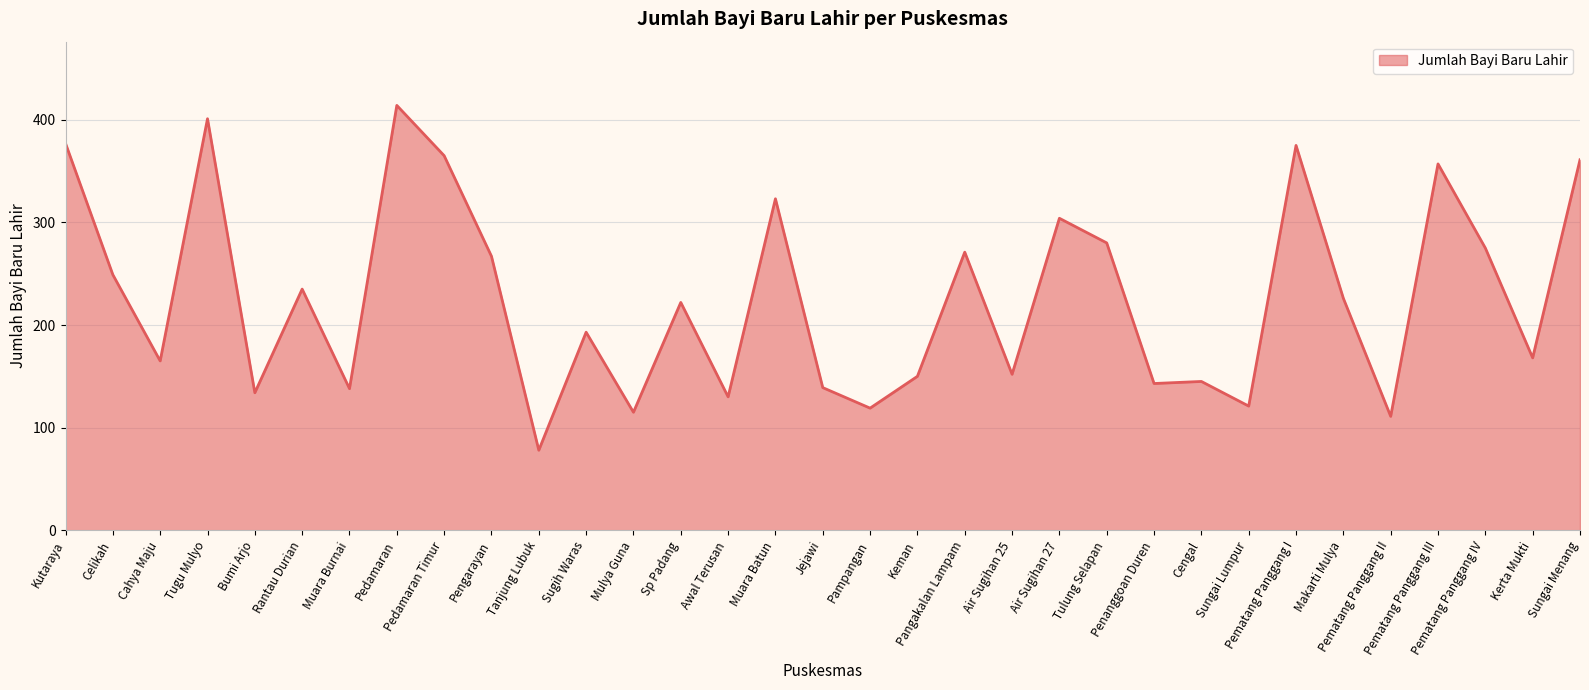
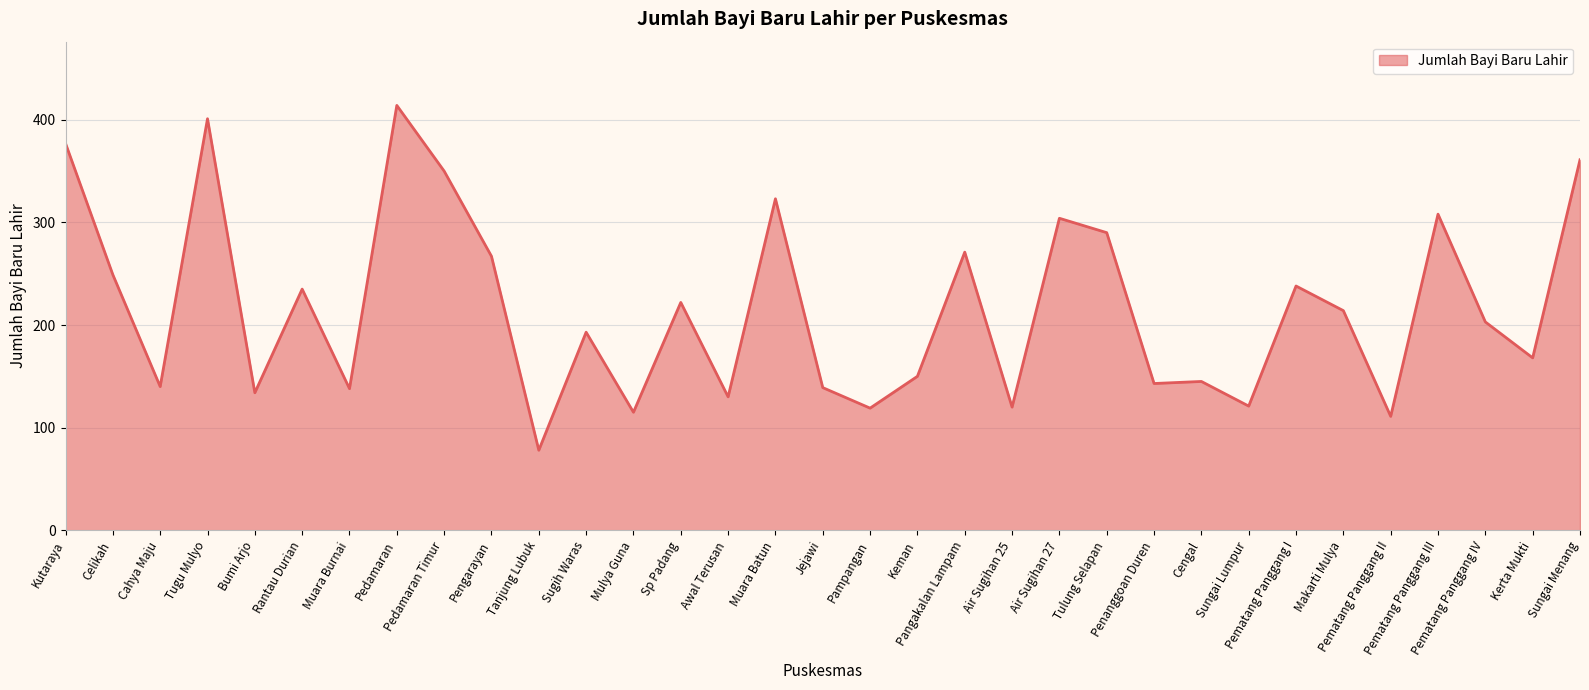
Cahya Maju: 165 -> 140
Pedamaran Timur: 365 -> 350
Air Sugihan 25: 152 -> 120
Tulung Selapan: 280 -> 290
Pematang Panggang I: 375 -> 238
Makarti Mulya: 226 -> 214
Pematang Panggang III: 357 -> 308
Pematang Panggang IV: 275 -> 203
